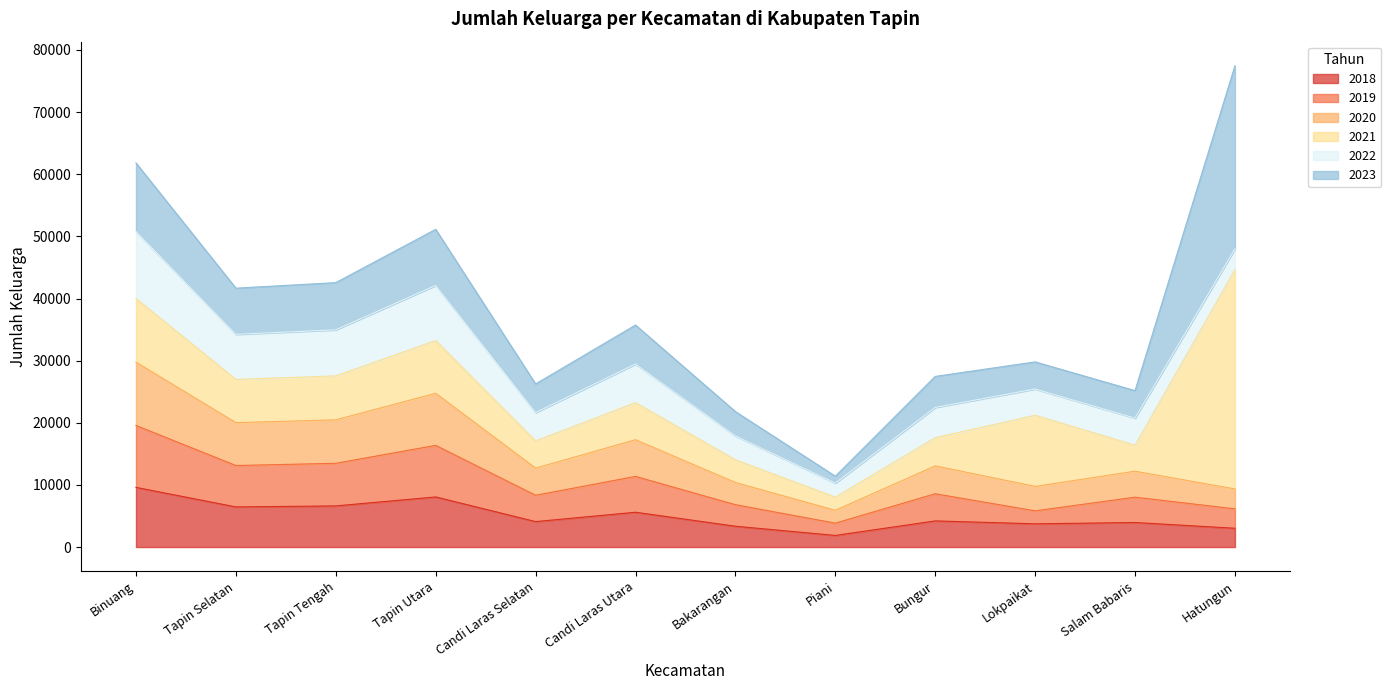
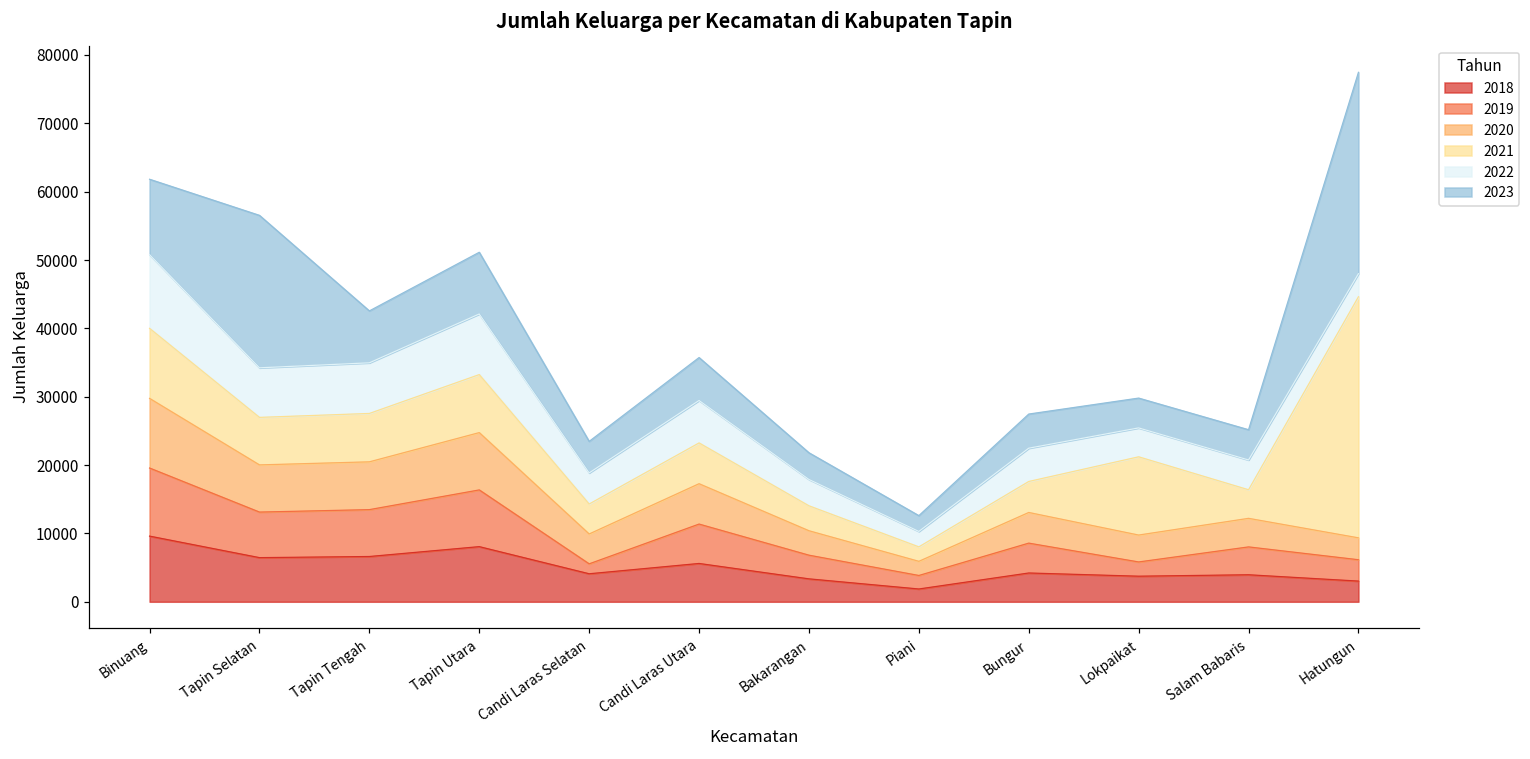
2023, Tapin Selatan: 7000 -> 22000
2019, Candi Laras Selatan: 4000 -> 1000
2023, Piani: 1000 -> 2000
